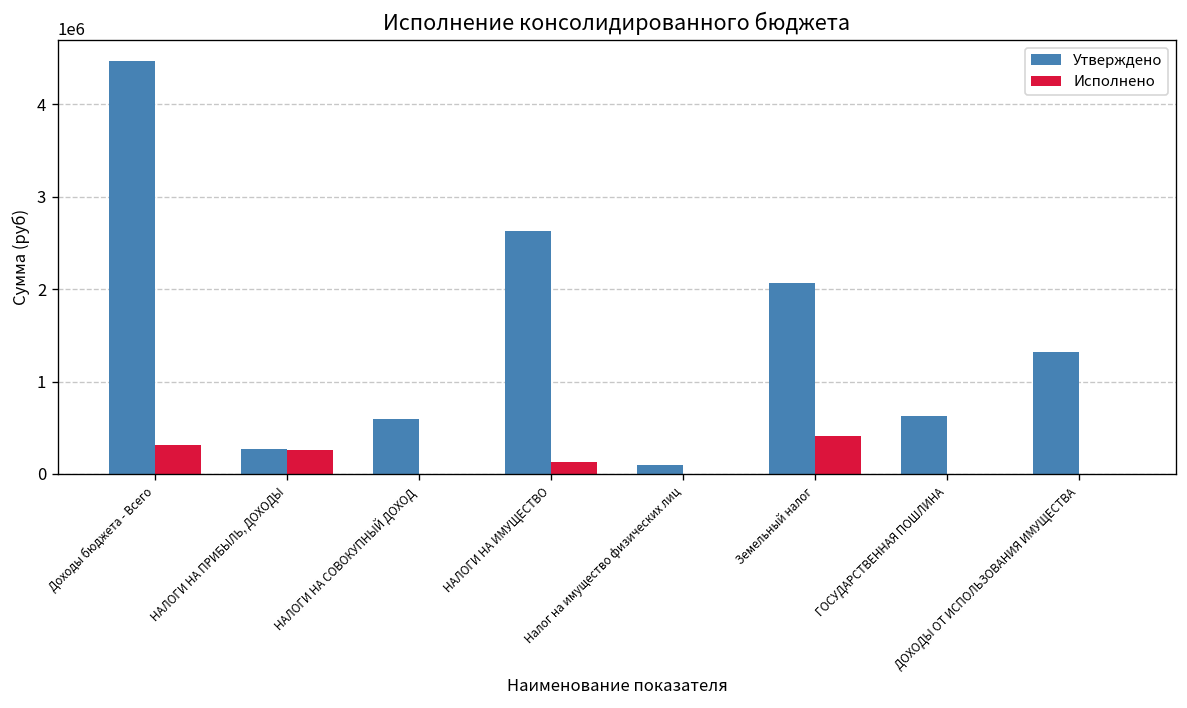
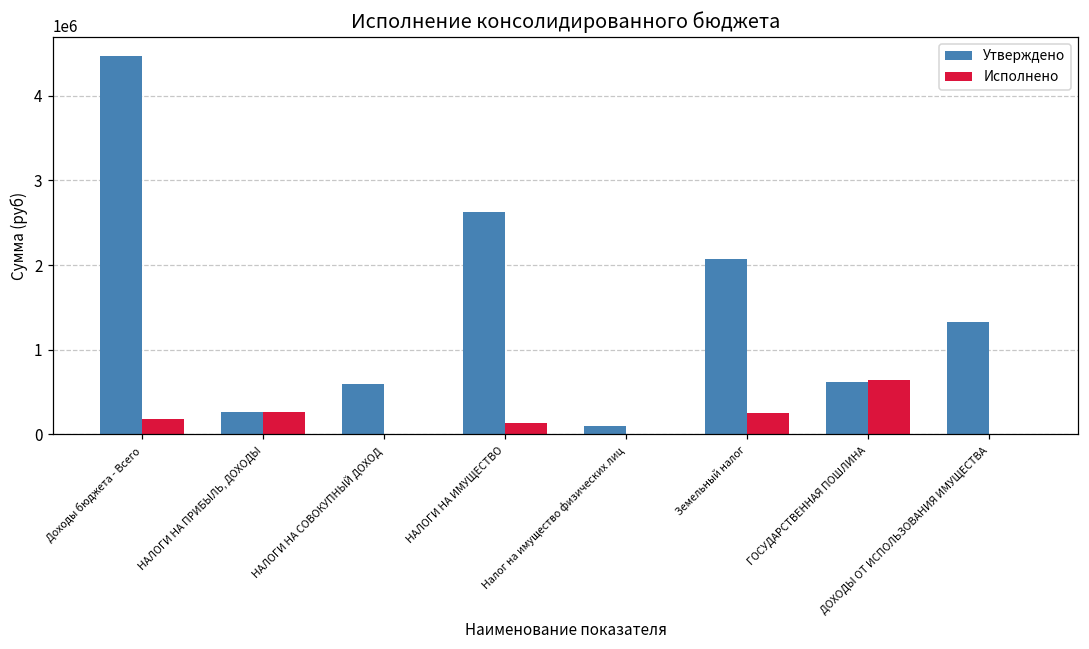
Исполнено, Доходы бюджета - Всего: 300000 -> 200000
Исполнено, Земельный налог: 400000 -> 300000
Исполнено, ГОСУДАРСТВЕННАЯ ПОШЛИНА: 0 -> 600000
